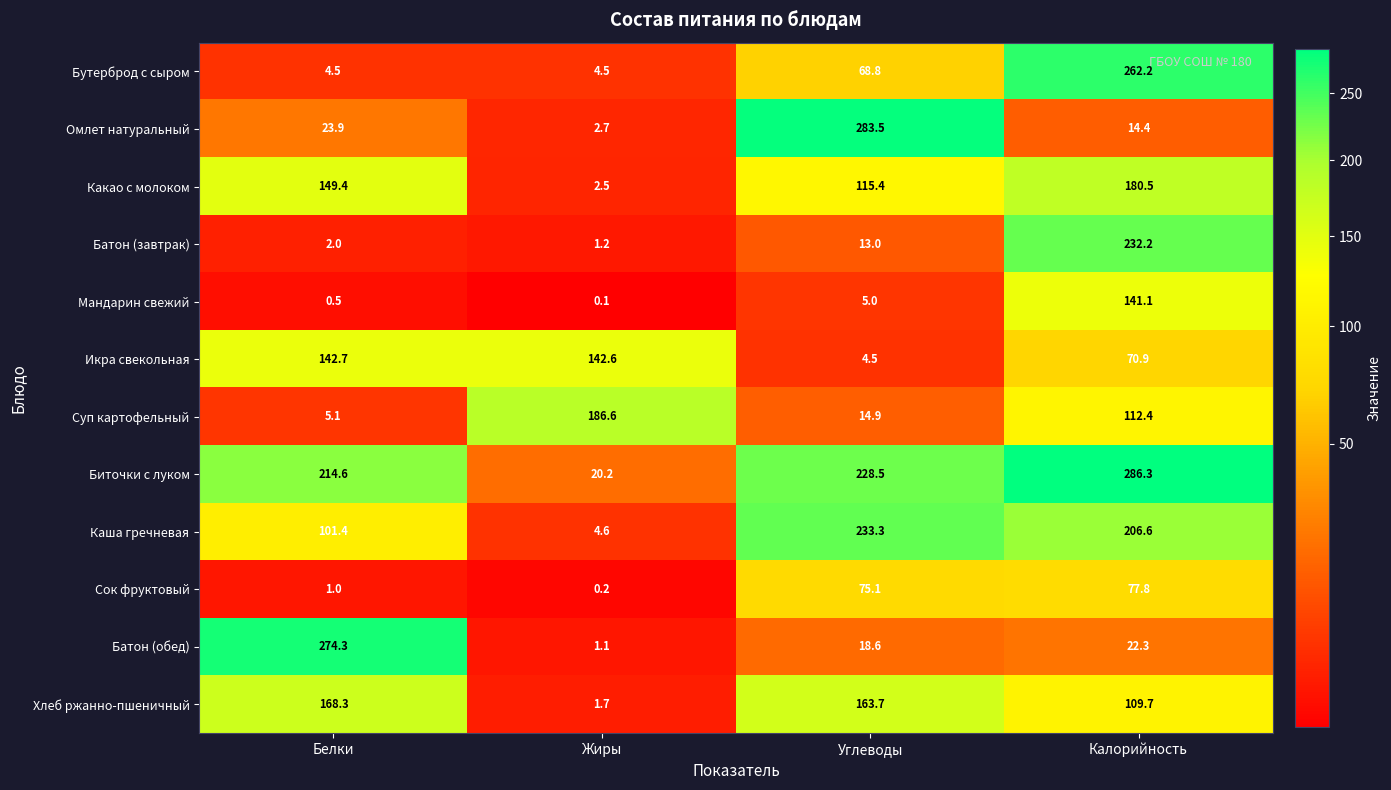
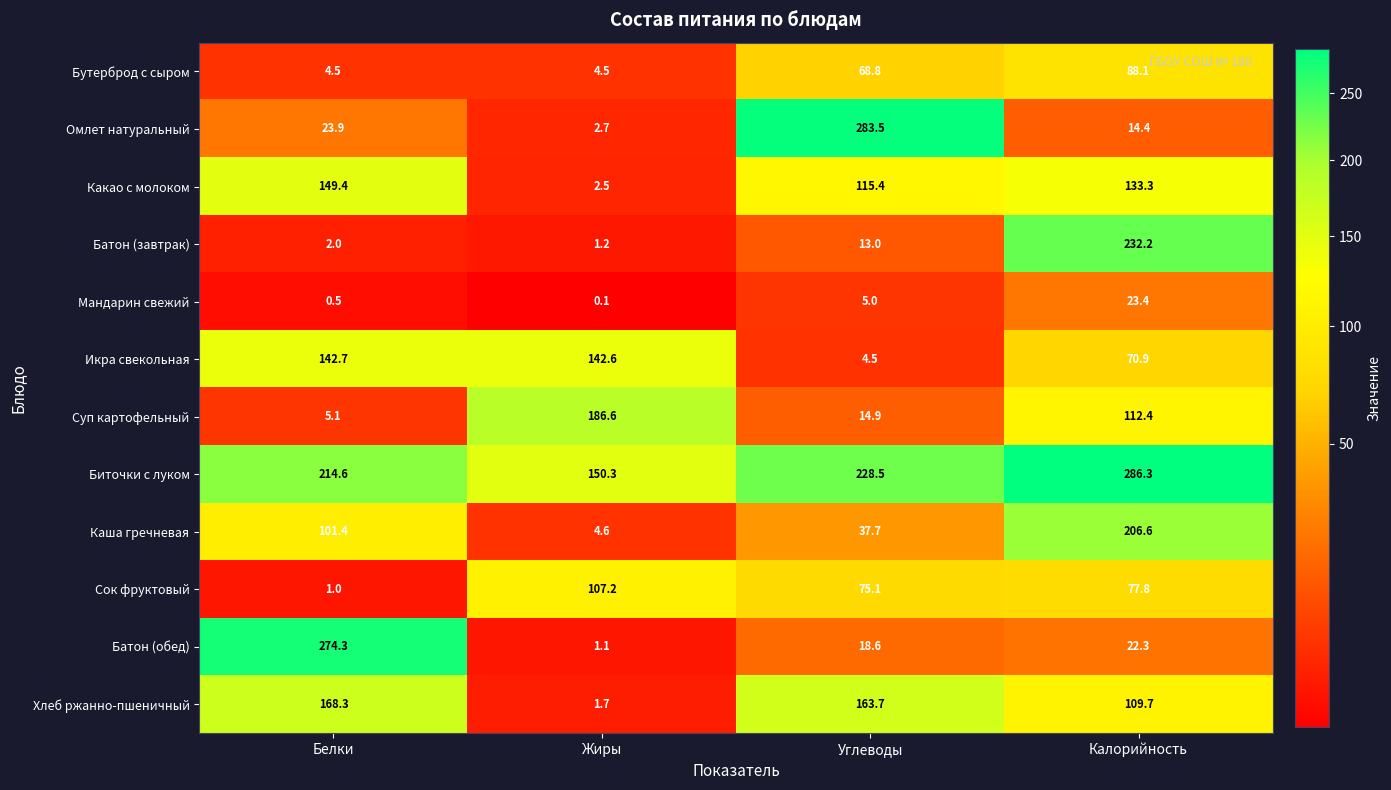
Бутерброд с сыром, Калорийность: 262.2 -> 88.1
Какао с молоком, Калорийность: 180.5 -> 133.3
Мандарин свежий, Калорийность: 141.1 -> 23.4
Биточки с луком, Жиры: 20.2 -> 150.3
Каша гречневая, Углеводы: 233.3 -> 37.7
Сок фруктовый, Жиры: 0.2 -> 107.2
